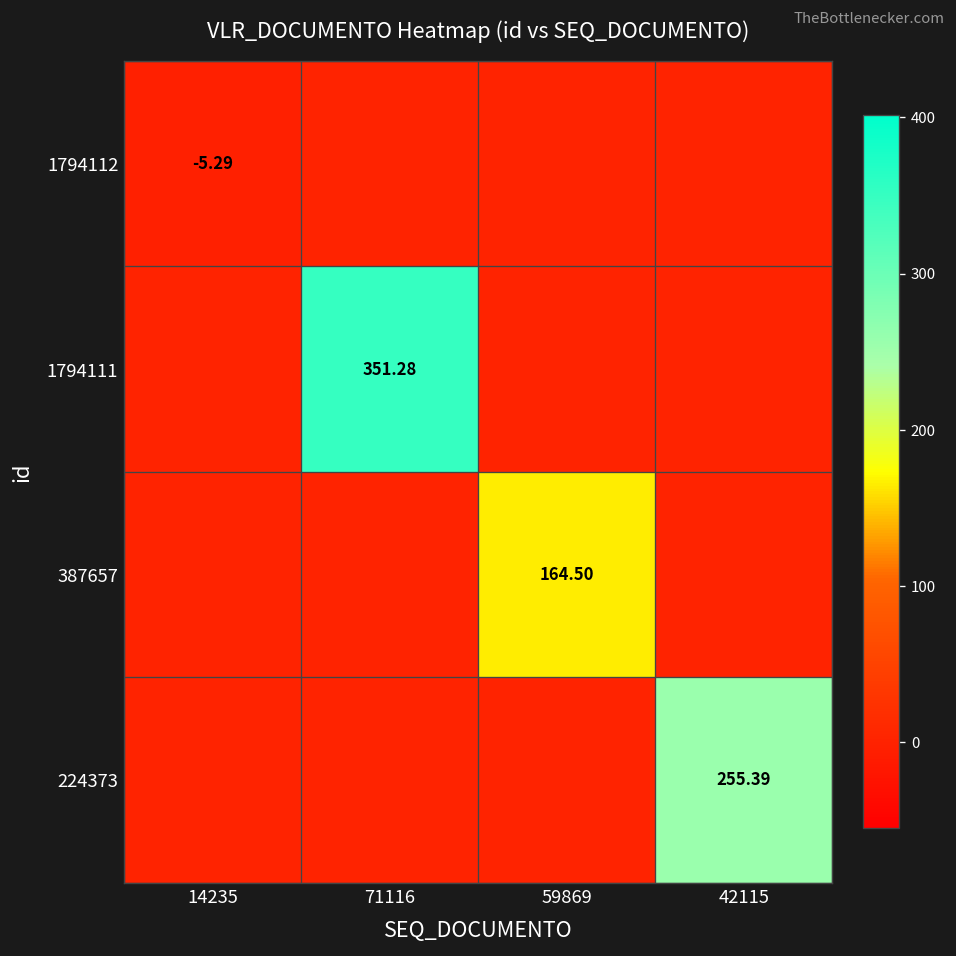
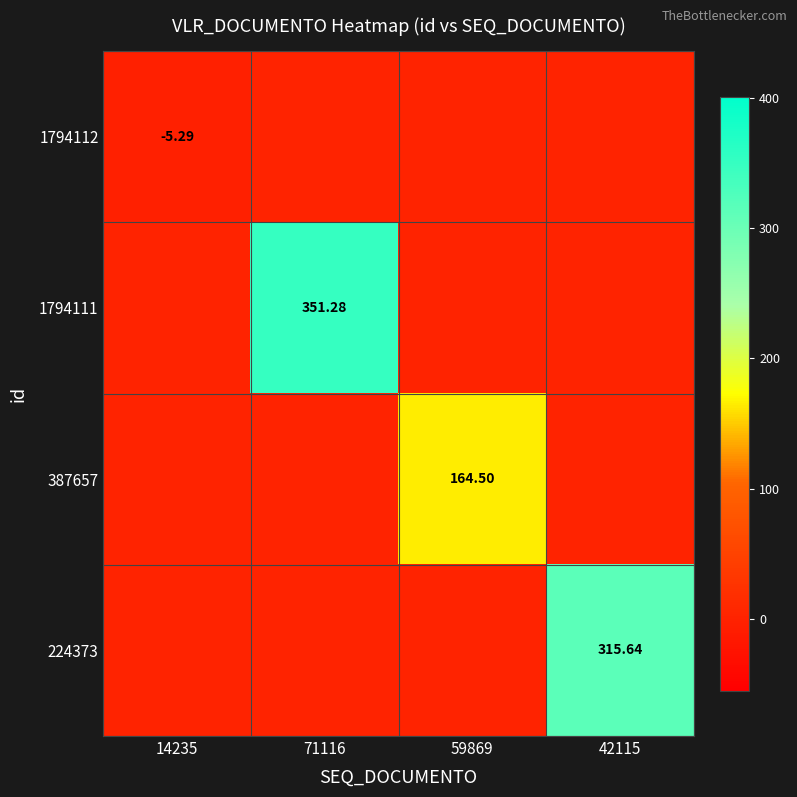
224373, 42115: 255.39 -> 315.64
